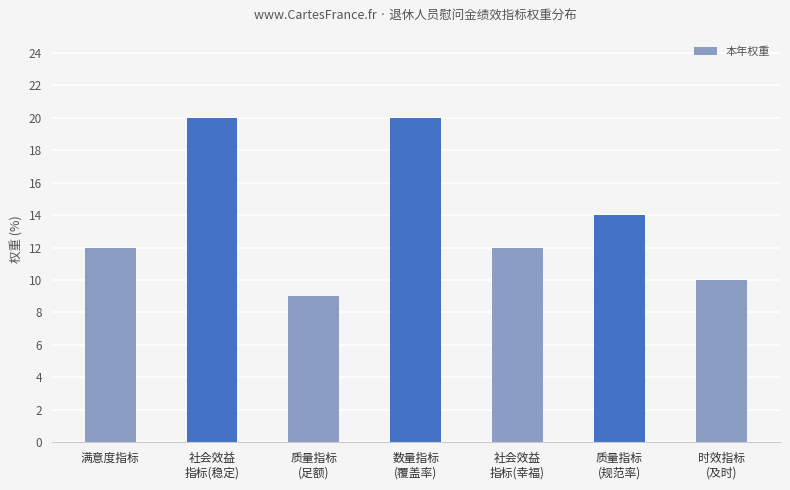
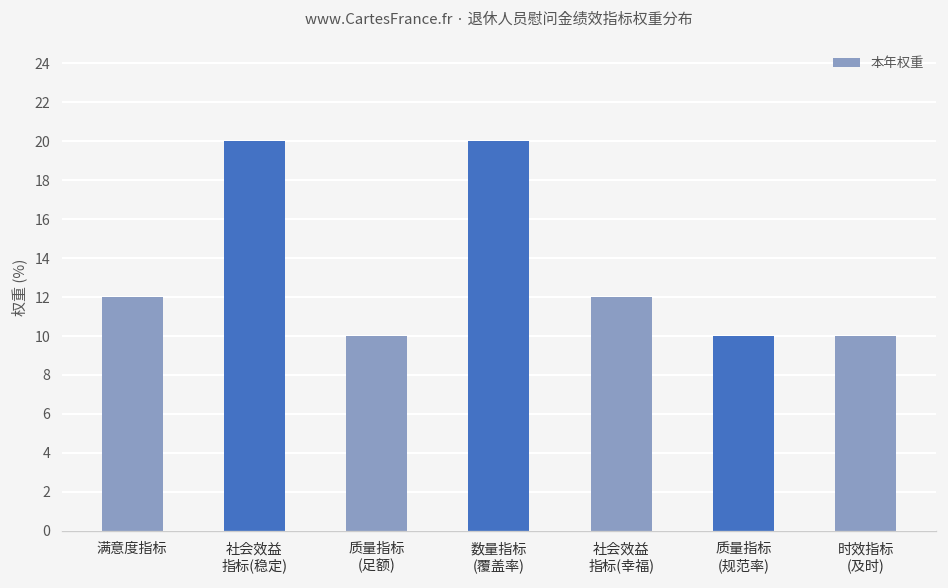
质量指标 (足额): 9 -> 10
质量指标 (规范率): 14 -> 10
